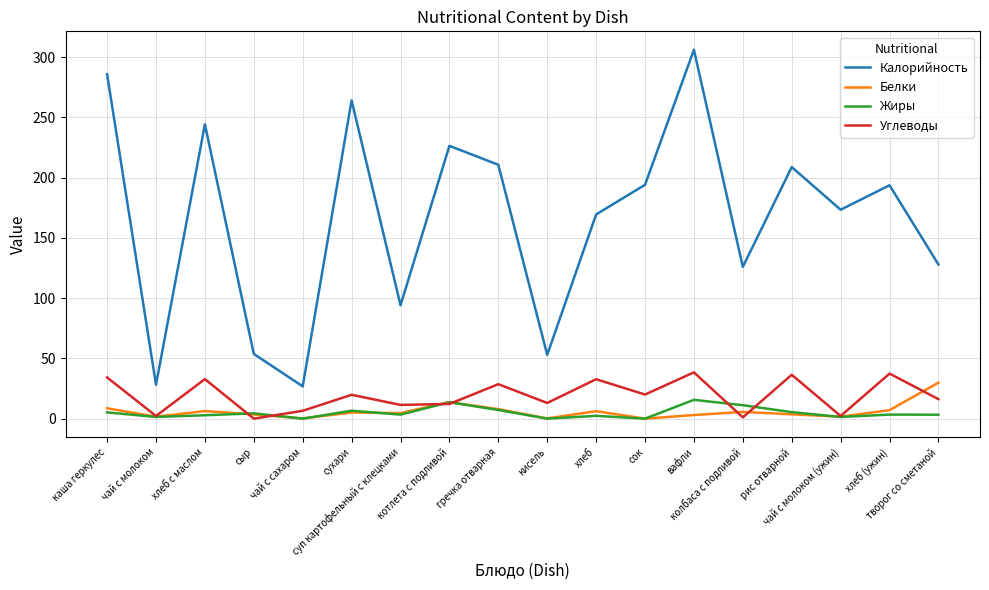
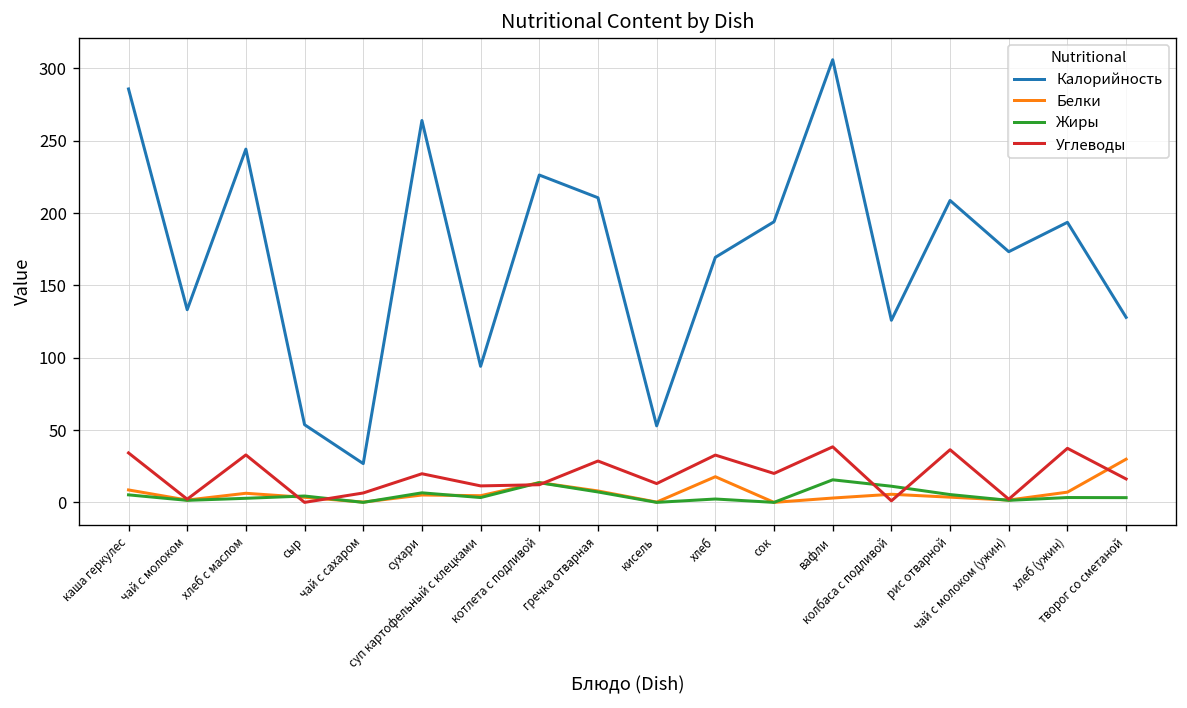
Калорийность, чай с молоком: 28 -> 133
Белки, хлеб: 6 -> 18
